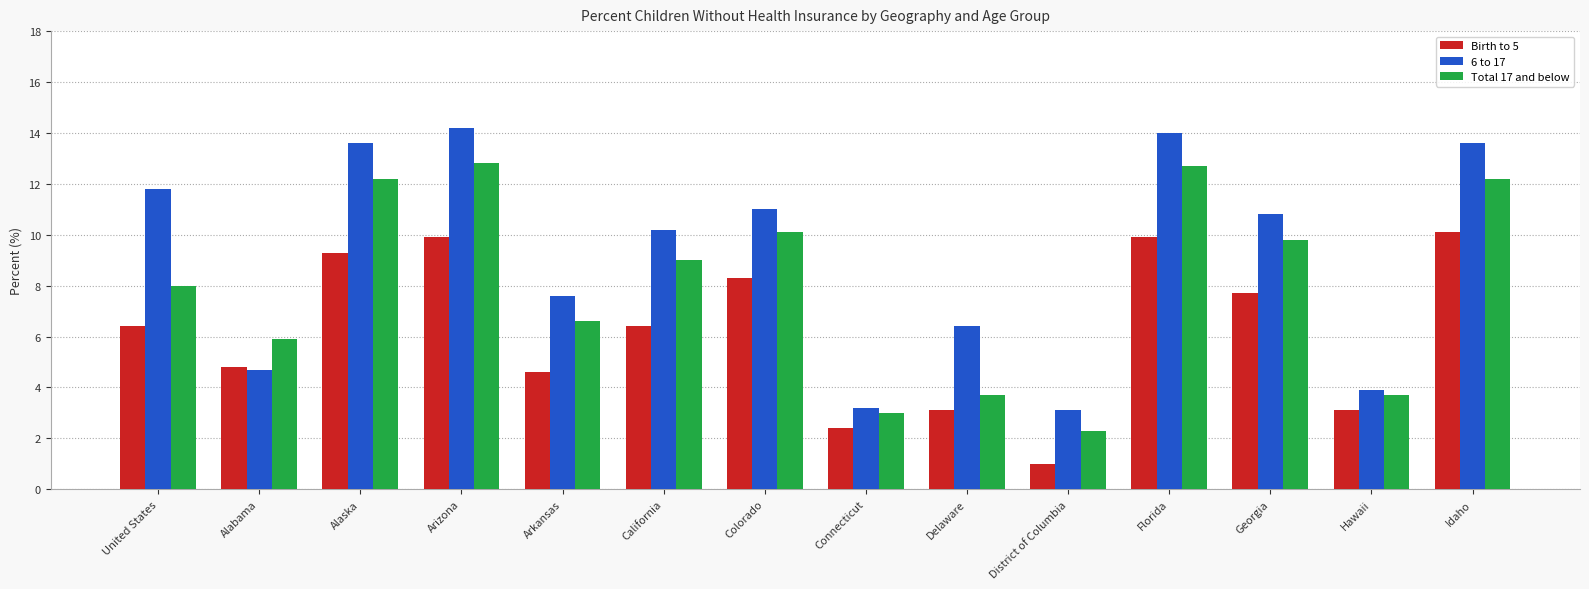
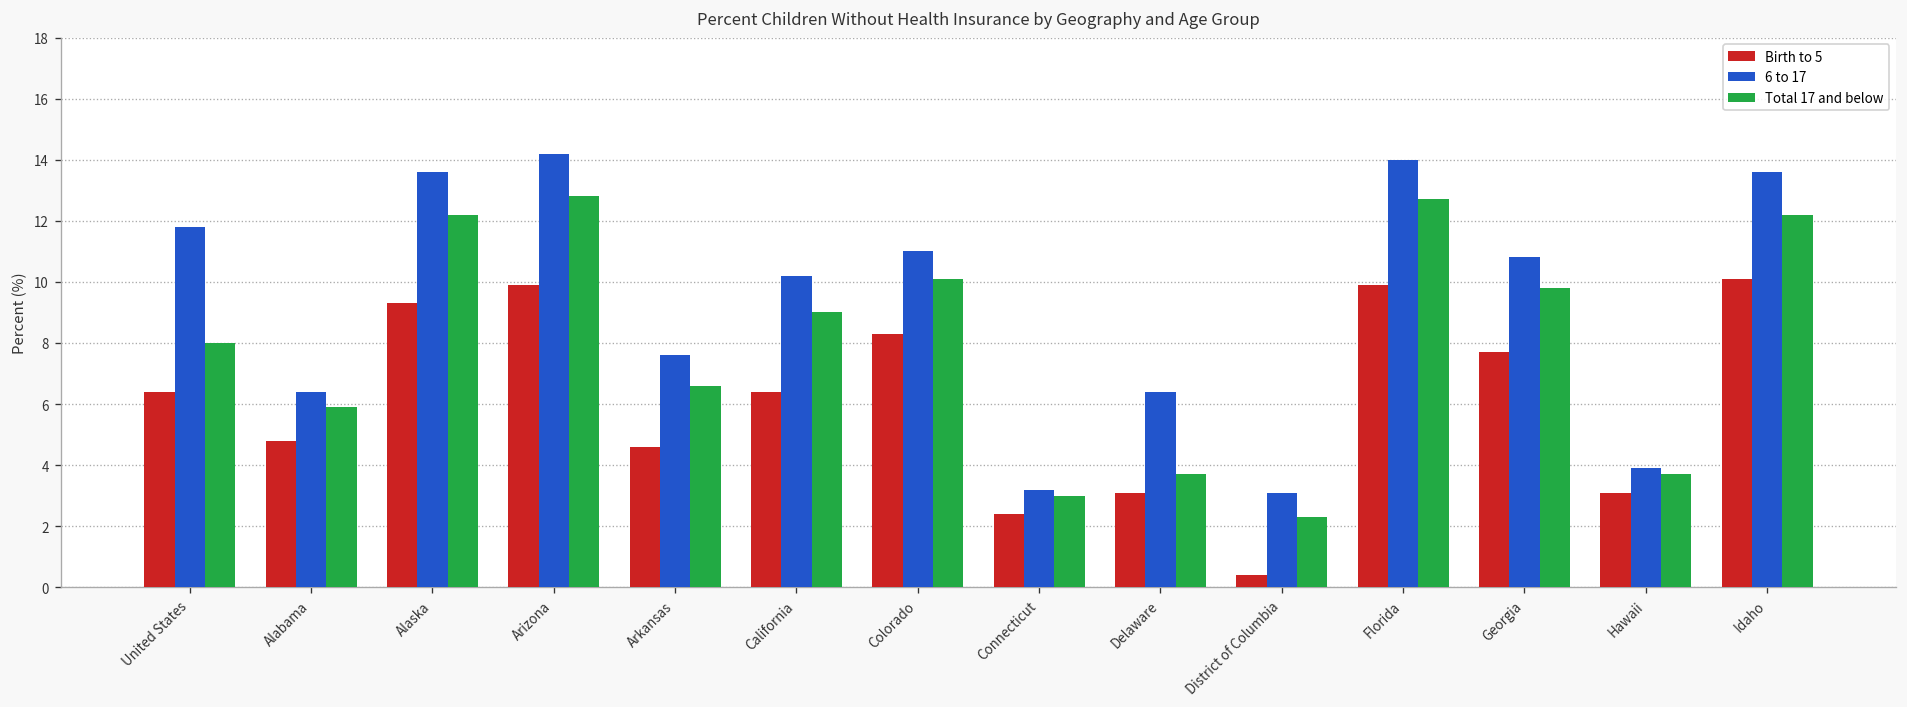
6 to 17, Alabama: 4.7 -> 6.4
Birth to 5, District of Columbia: 1.0 -> 0.4
